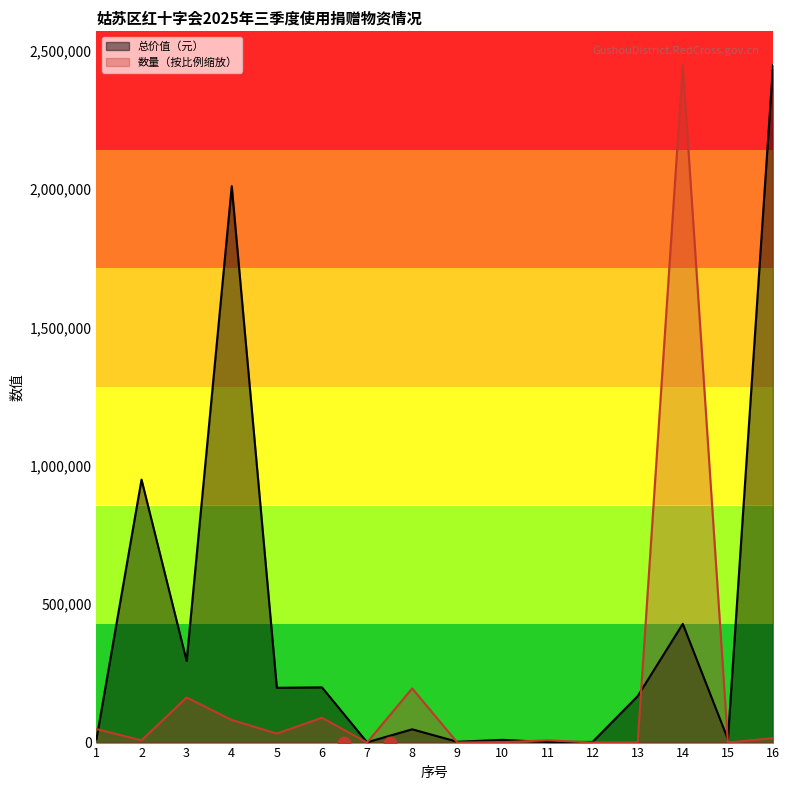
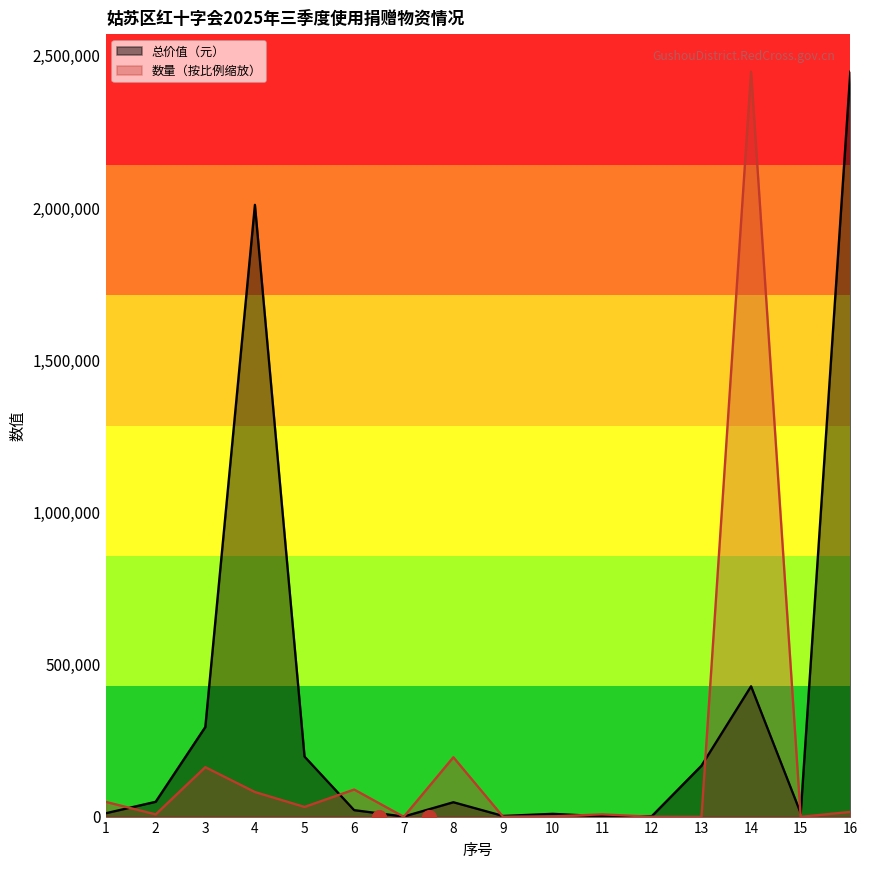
总价值（元）, 2: 950,000 -> 50,000
总价值（元）, 6: 200,000 -> 20,000
